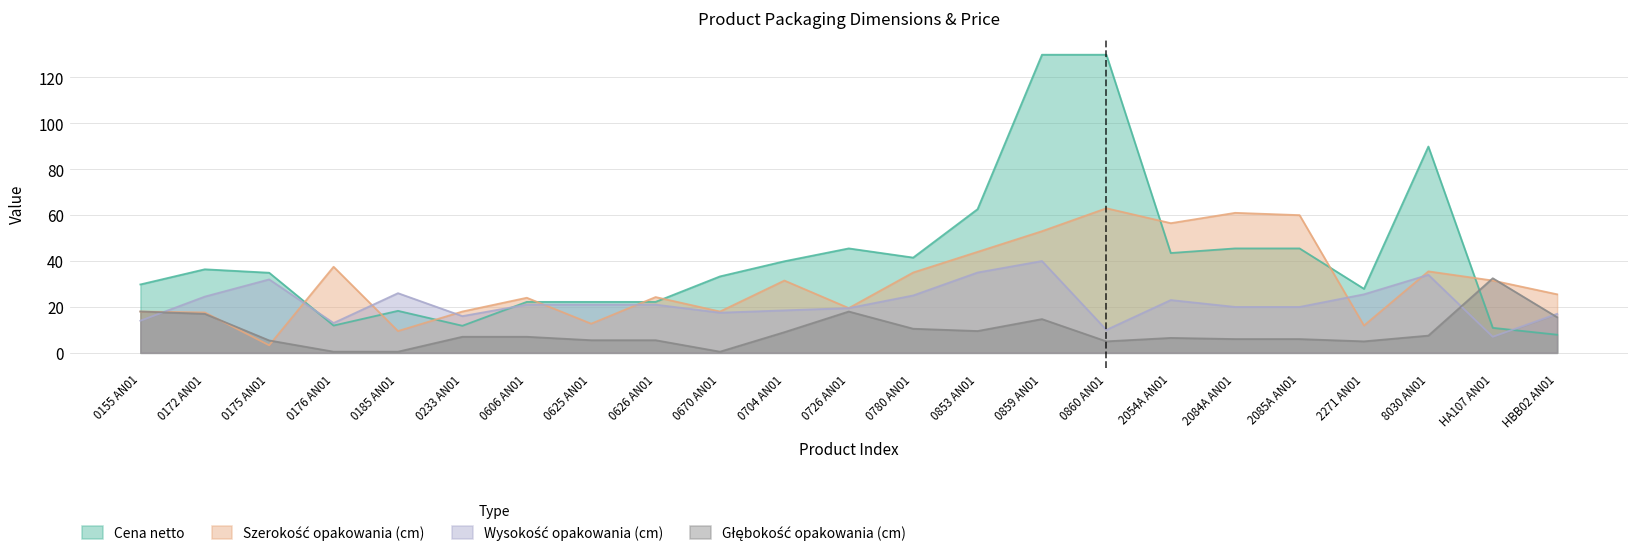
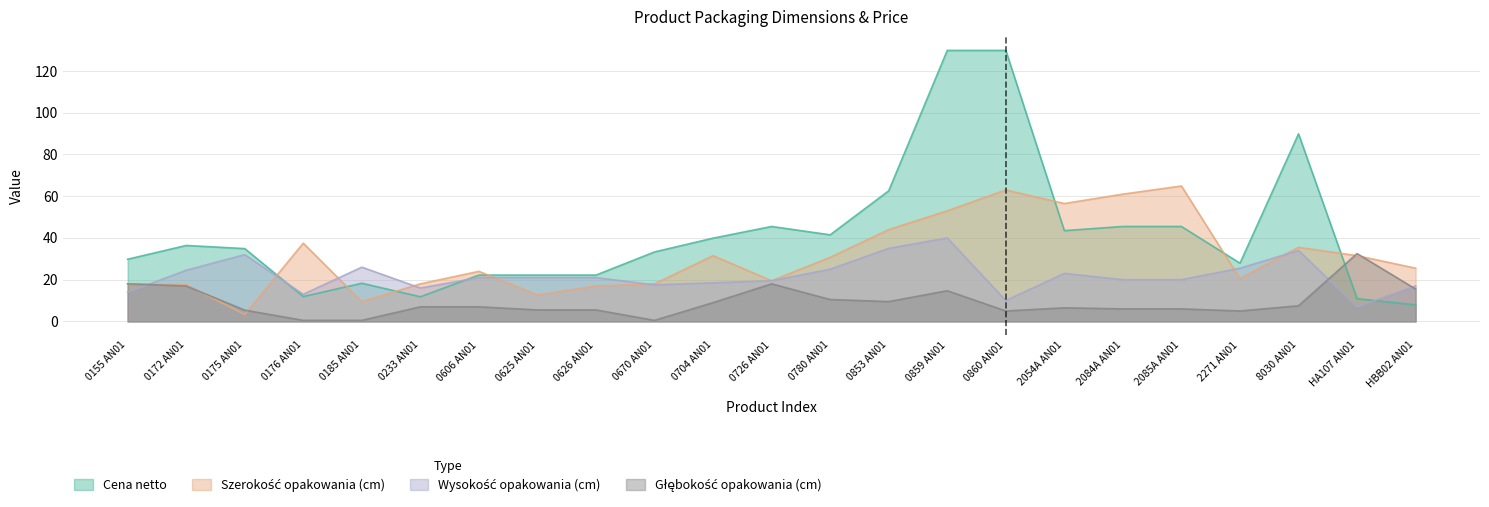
Szerokość opakowania (cm), 0626 AN01: 24 -> 17
Szerokość opakowania (cm), 0780 AN01: 35 -> 31
Szerokość opakowania (cm), 2085A AN01: 60 -> 65
Szerokość opakowania (cm), 2271 AN01: 12 -> 21
